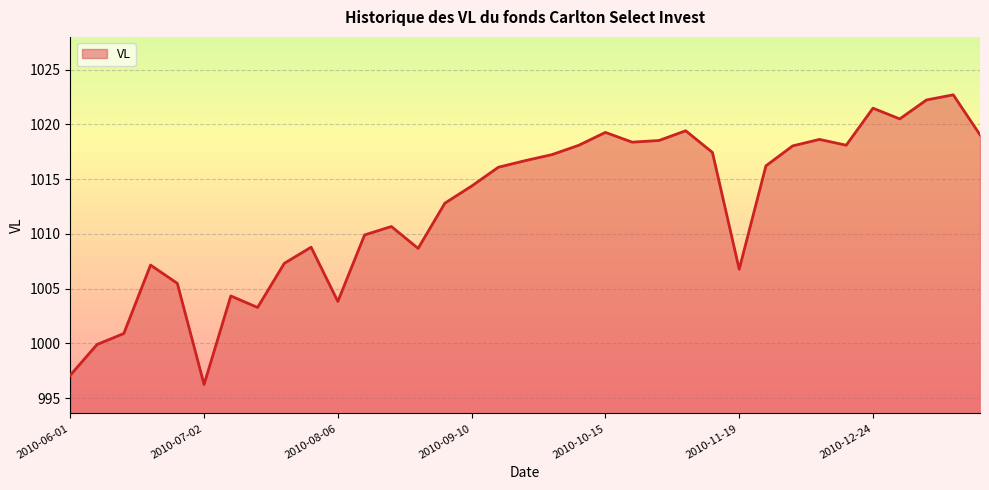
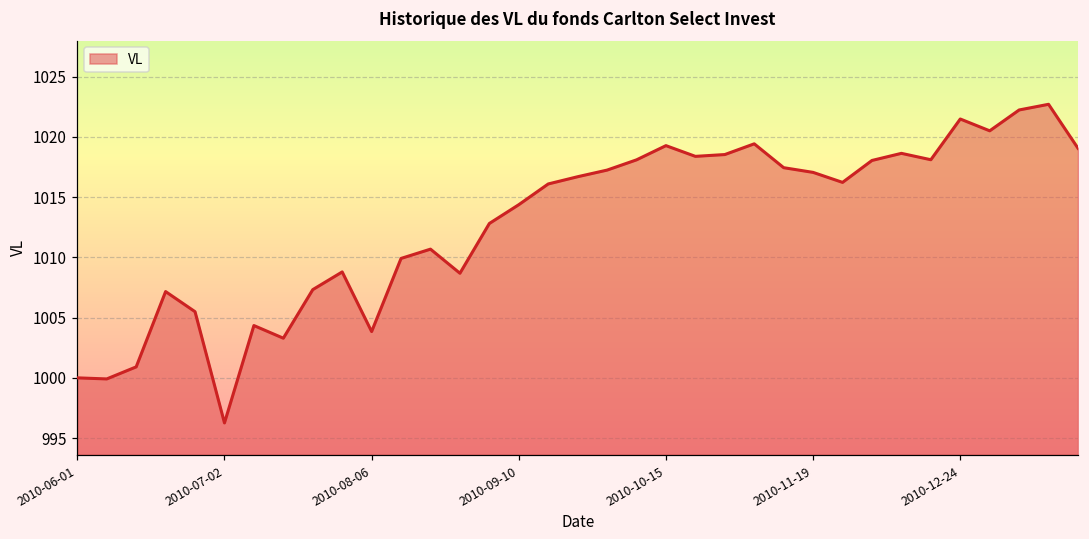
2010-06-01: 997.1 -> 1000.0
2010-11-19: 1006.8 -> 1017.1
